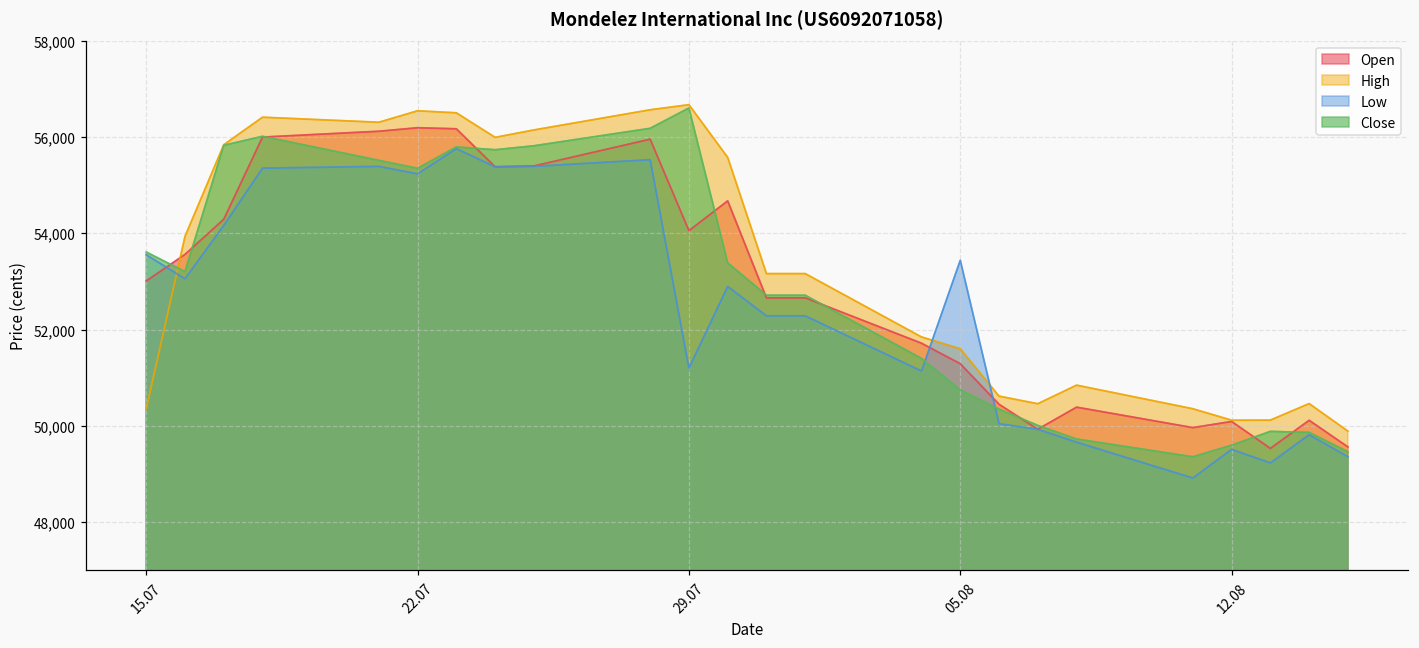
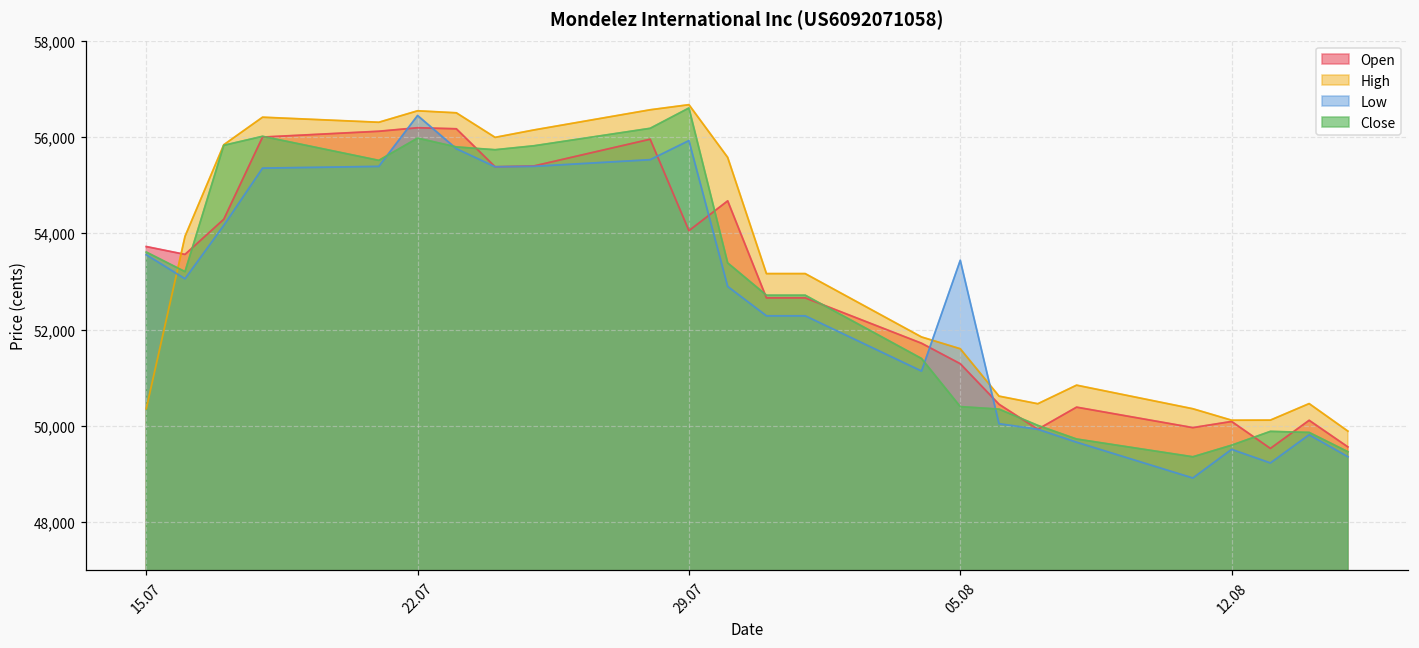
Open, 15.07: 53,000 -> 53,700
Low, 22.07: 55,200 -> 56,400
Close, 22.07: 55,300 -> 56,000
Low, 29.07: 51,200 -> 55,900
Close, 05.08: 50,700 -> 50,400
